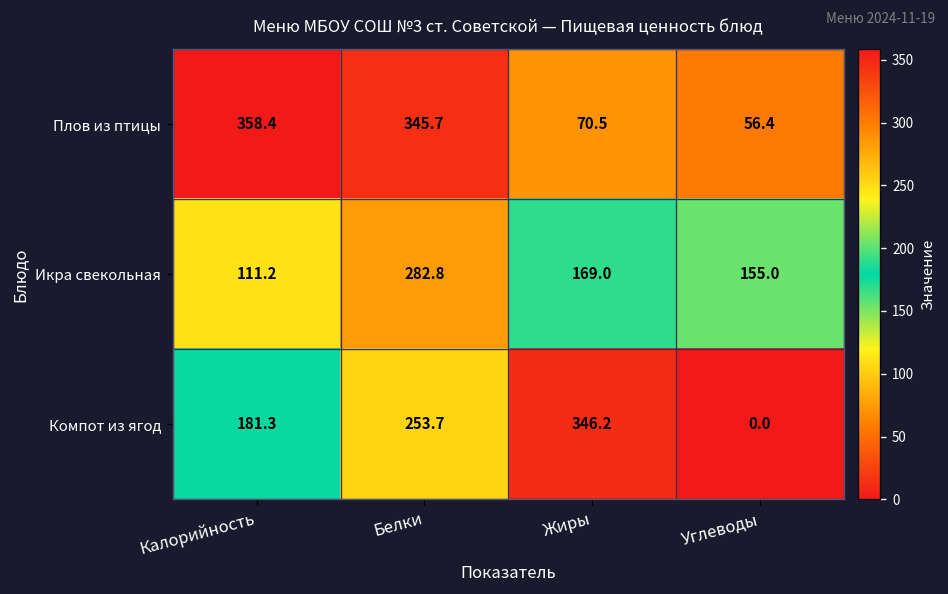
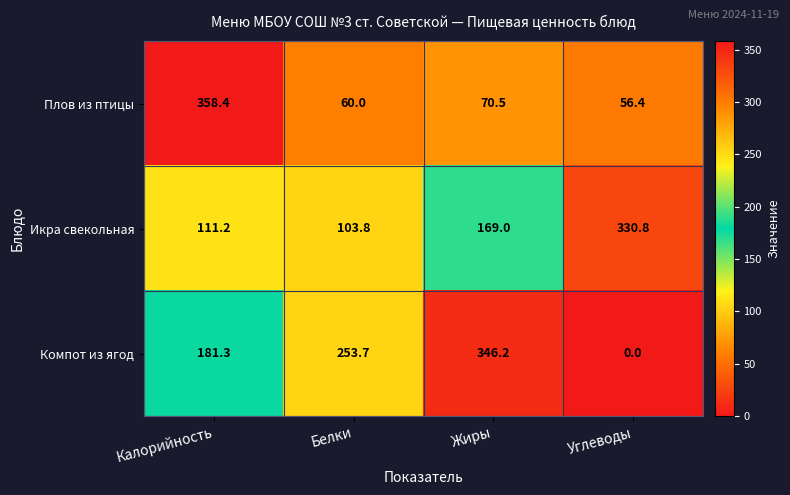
Плов из птицы, Белки: 345.7 -> 60.0
Икра свекольная, Белки: 282.8 -> 103.8
Икра свекольная, Углеводы: 155.0 -> 330.8
